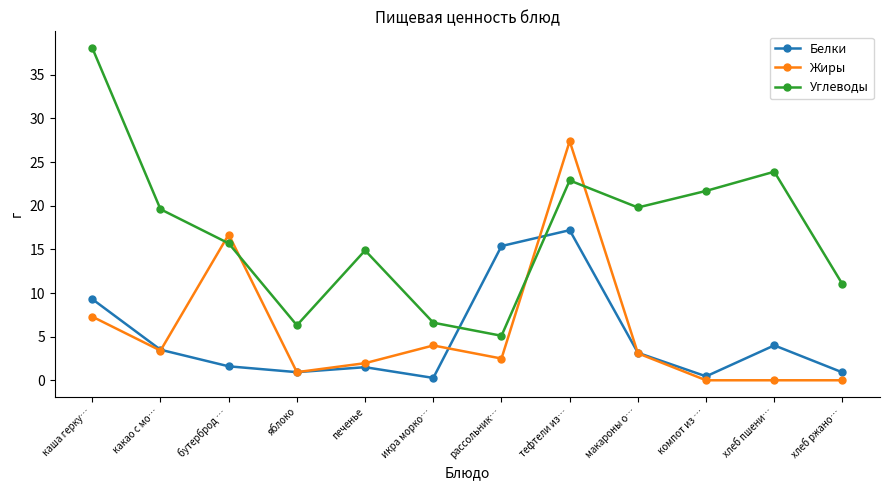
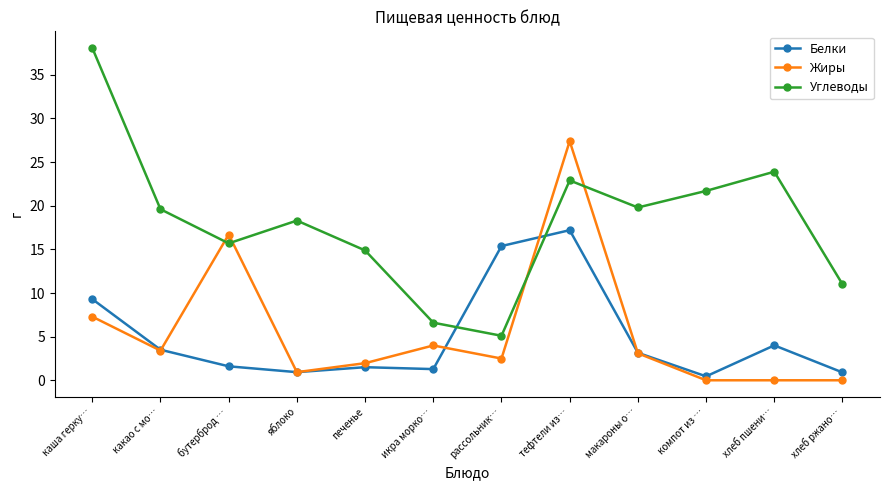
Углеводы, яблоко: 6 -> 18
Белки, икра морко…: 0 -> 1
